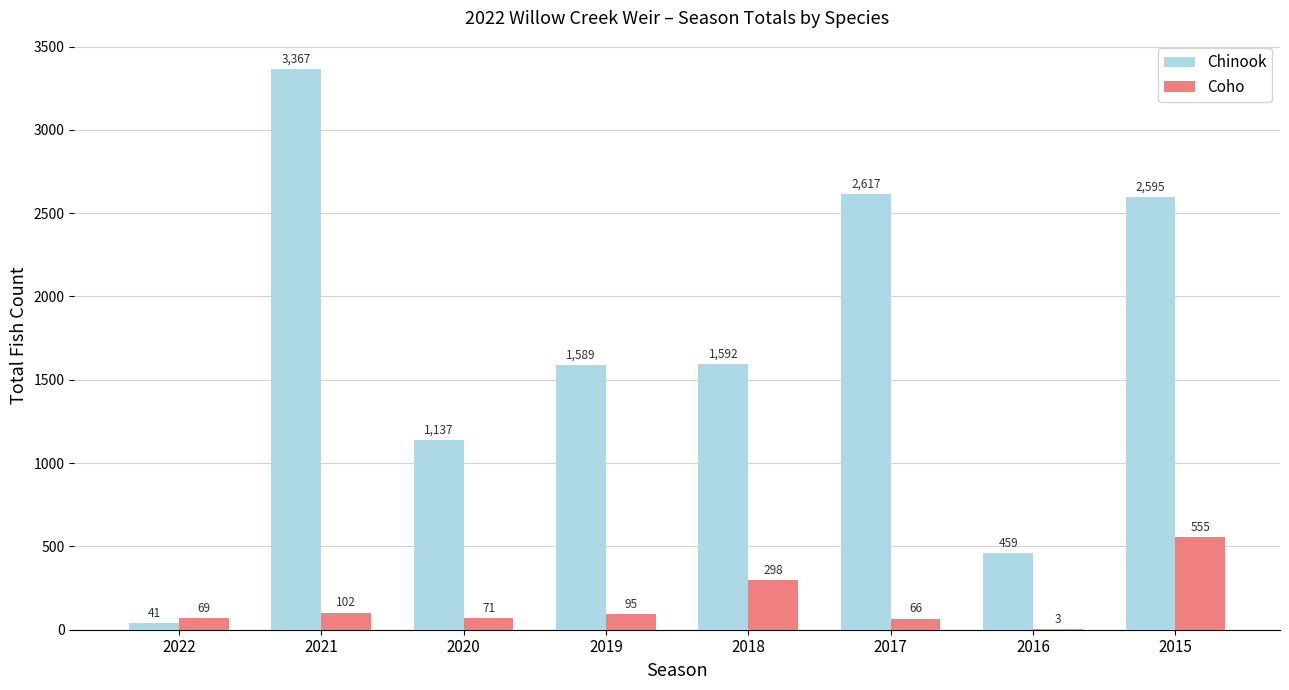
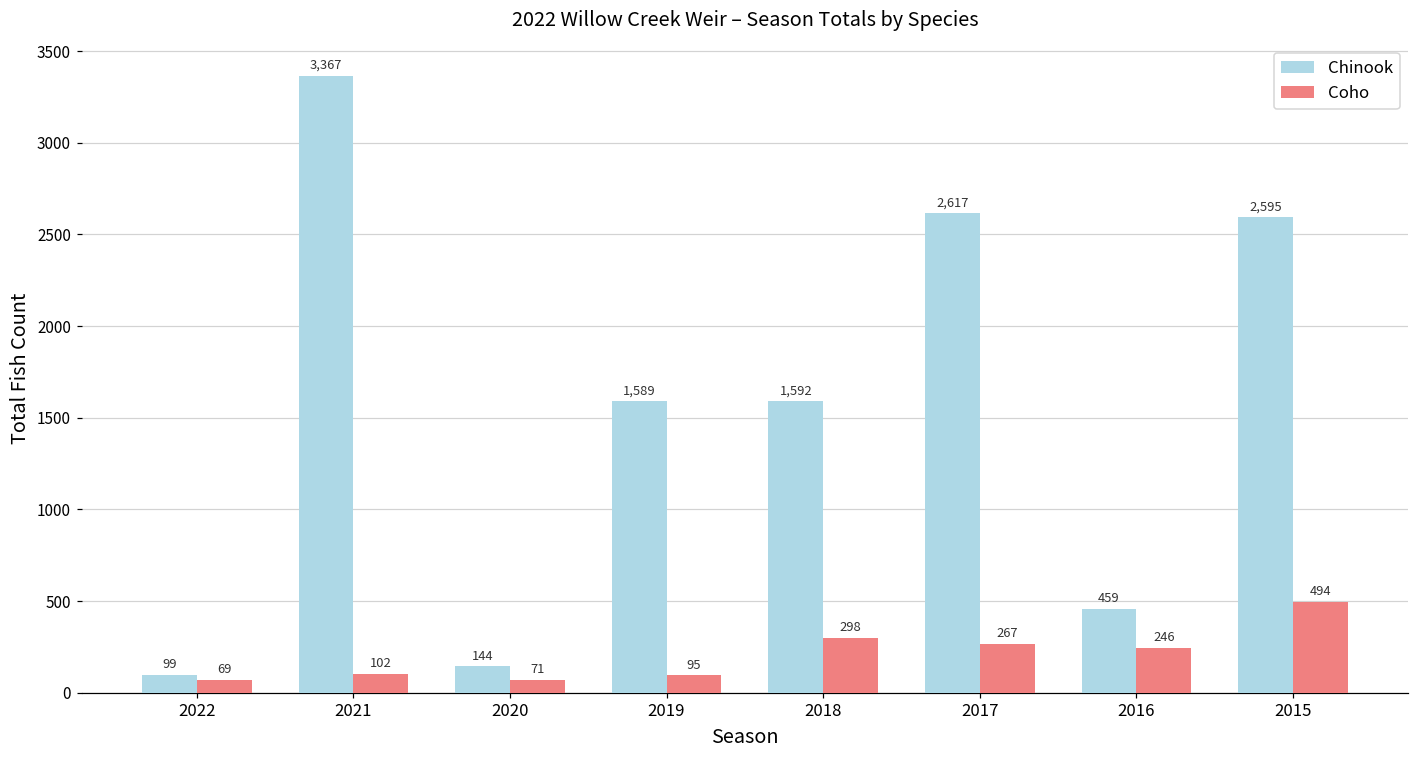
Chinook, 2022: 41 -> 99
Chinook, 2020: 1,137 -> 144
Coho, 2017: 66 -> 267
Coho, 2016: 3 -> 246
Coho, 2015: 555 -> 494
